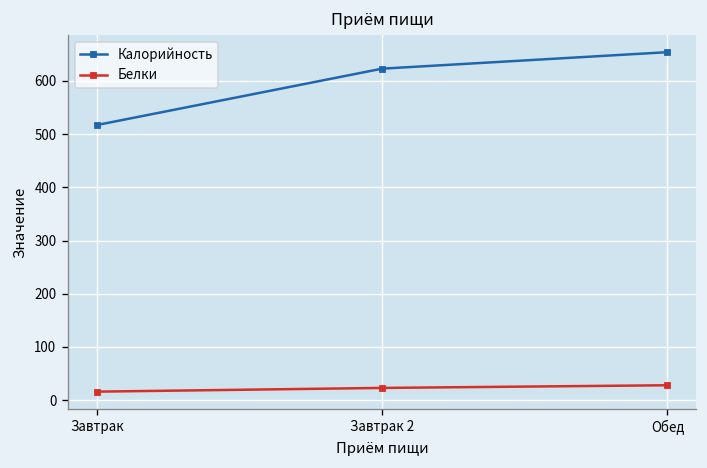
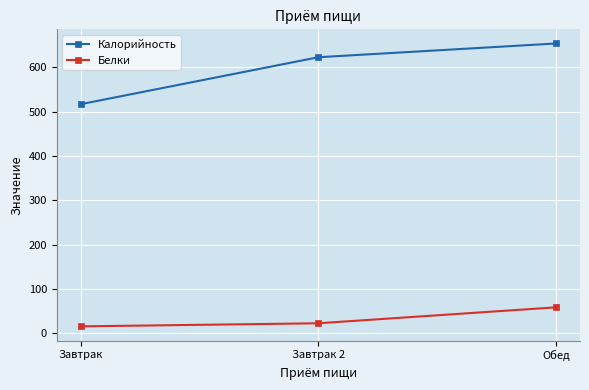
Белки, Обед: 30 -> 60
